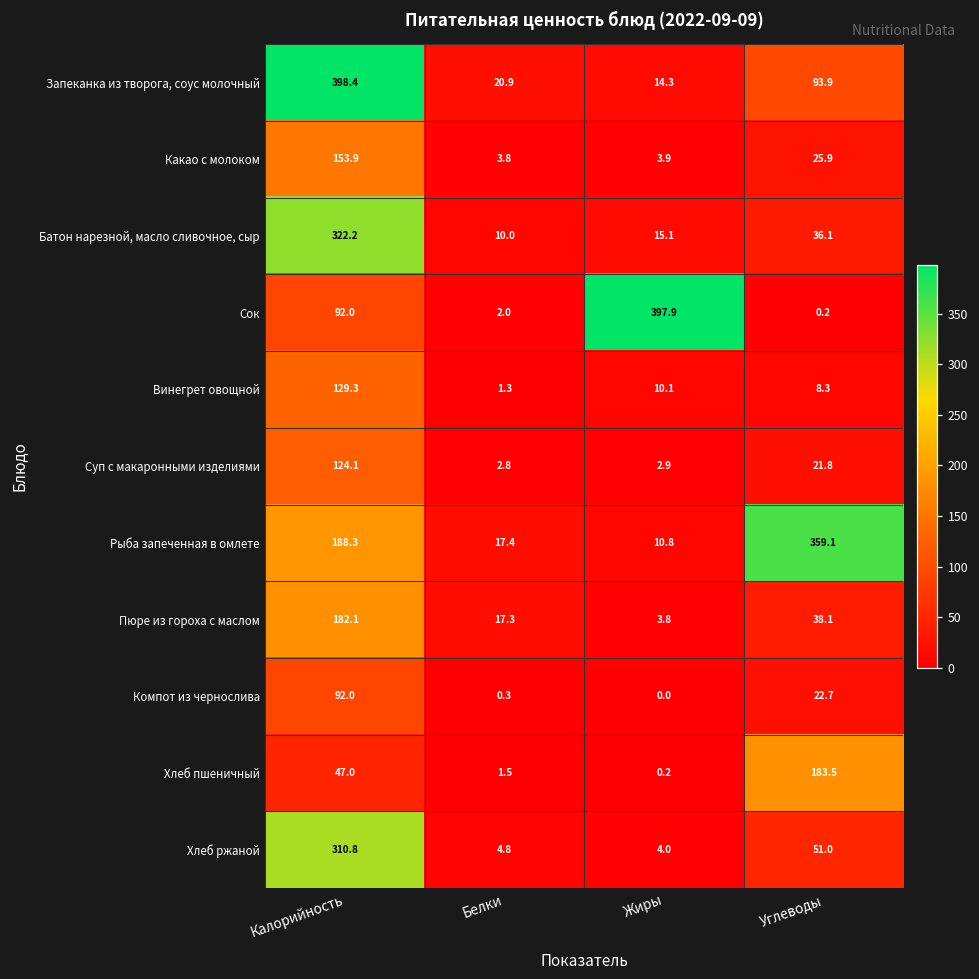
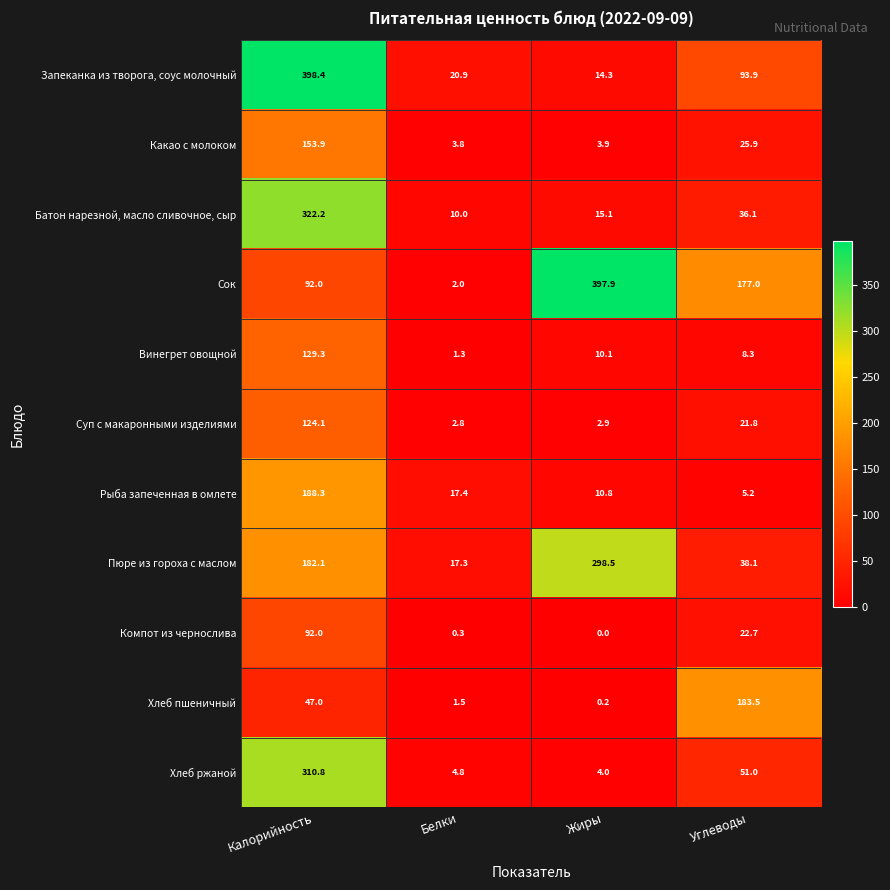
Сок, Углеводы: 0.2 -> 177.0
Рыба запеченная в омлете, Углеводы: 359.1 -> 5.2
Пюре из гороха с маслом, Жиры: 3.8 -> 298.5
